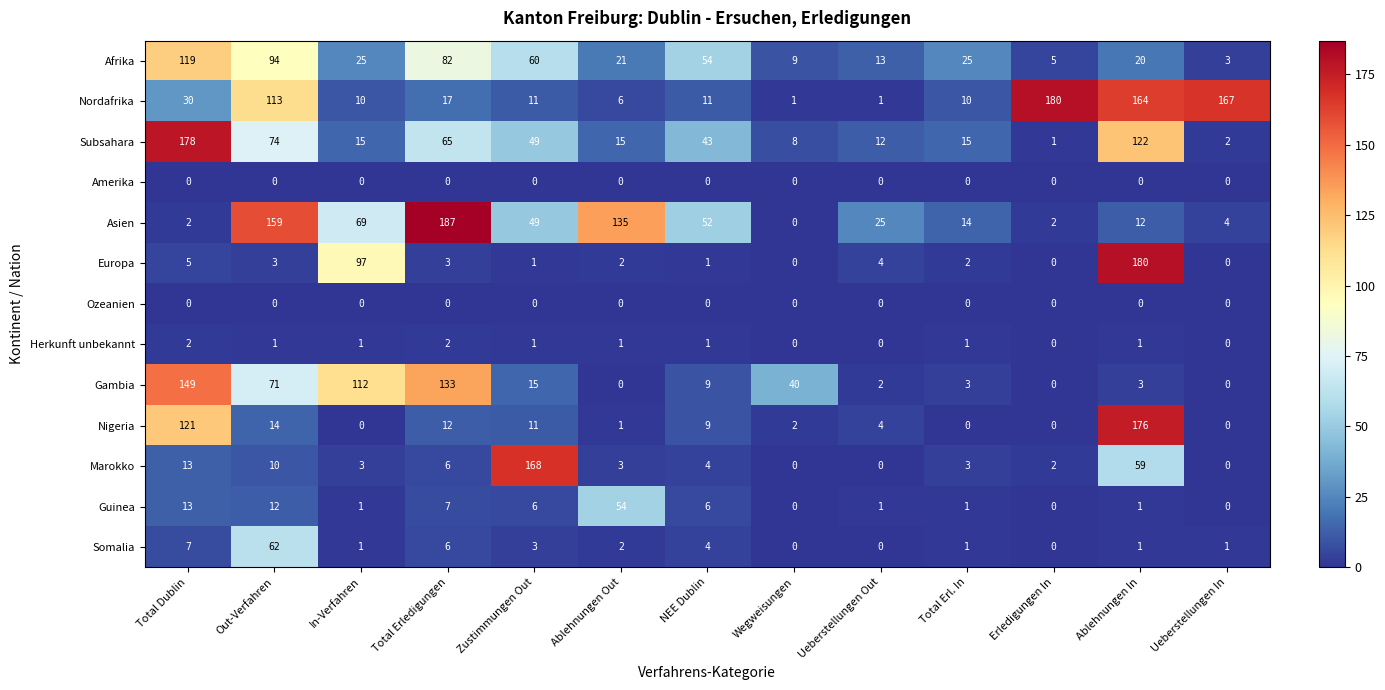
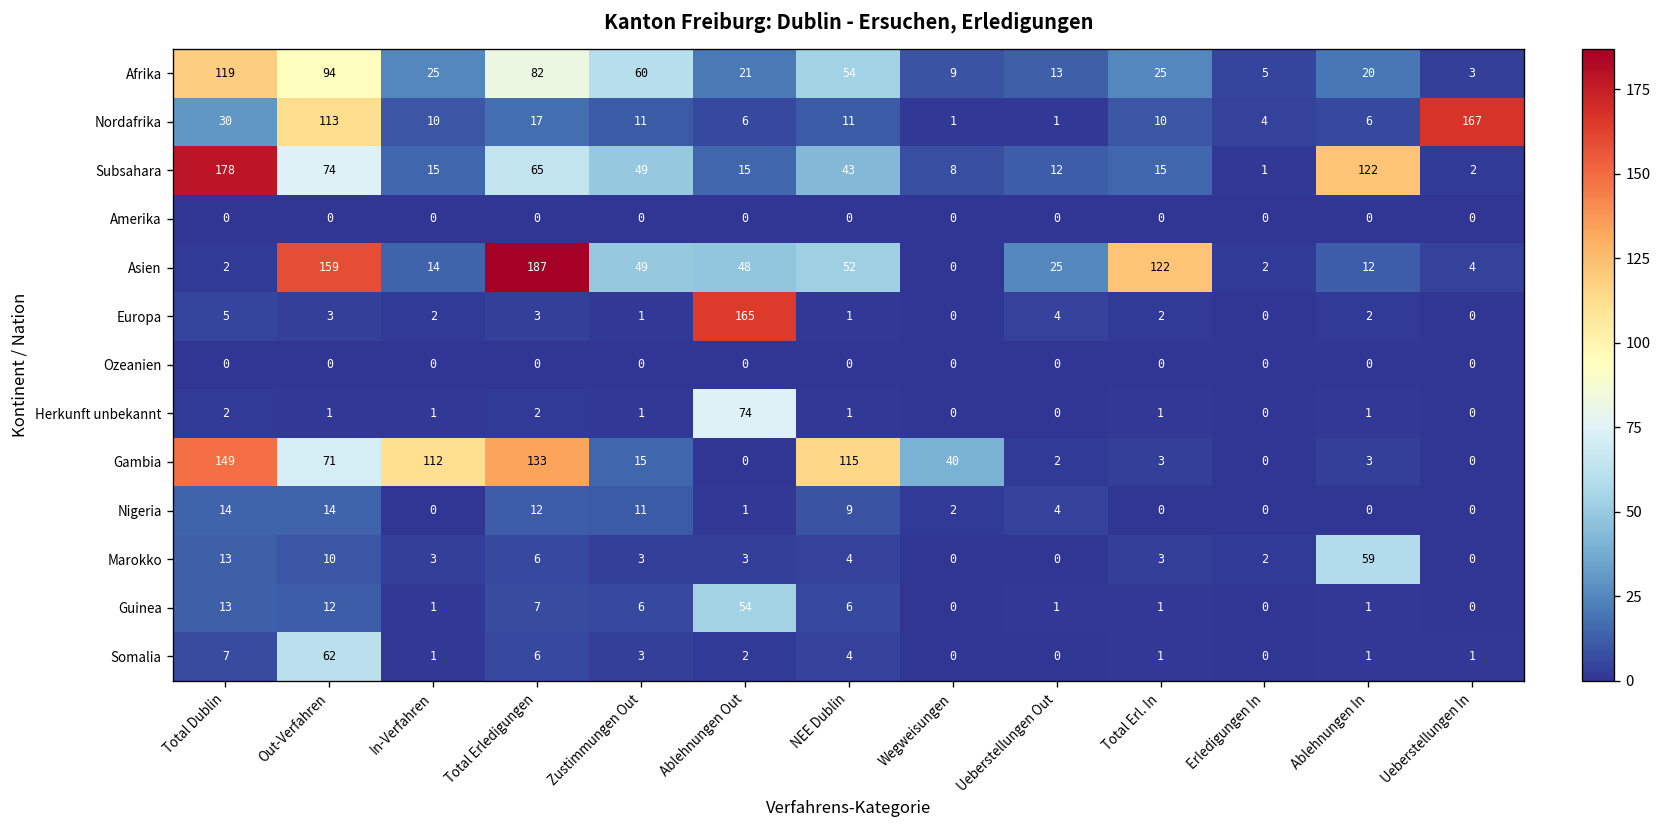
Nordafrika, Erledigungen In: 180 -> 4
Nordafrika, Ablehnungen In: 164 -> 6
Asien, In-Verfahren: 69 -> 14
Asien, Ablehnungen Out: 135 -> 48
Asien, Total Erl. In: 14 -> 122
Europa, In-Verfahren: 97 -> 2
Europa, Ablehnungen Out: 2 -> 165
Europa, Ablehnungen In: 180 -> 2
Herkunft unbekannt, Ablehnungen Out: 1 -> 74
Gambia, NEE Dublin: 9 -> 115
Nigeria, Total Dublin: 121 -> 14
Nigeria, Ablehnungen In: 176 -> 0
Marokko, Zustimmungen Out: 168 -> 3
